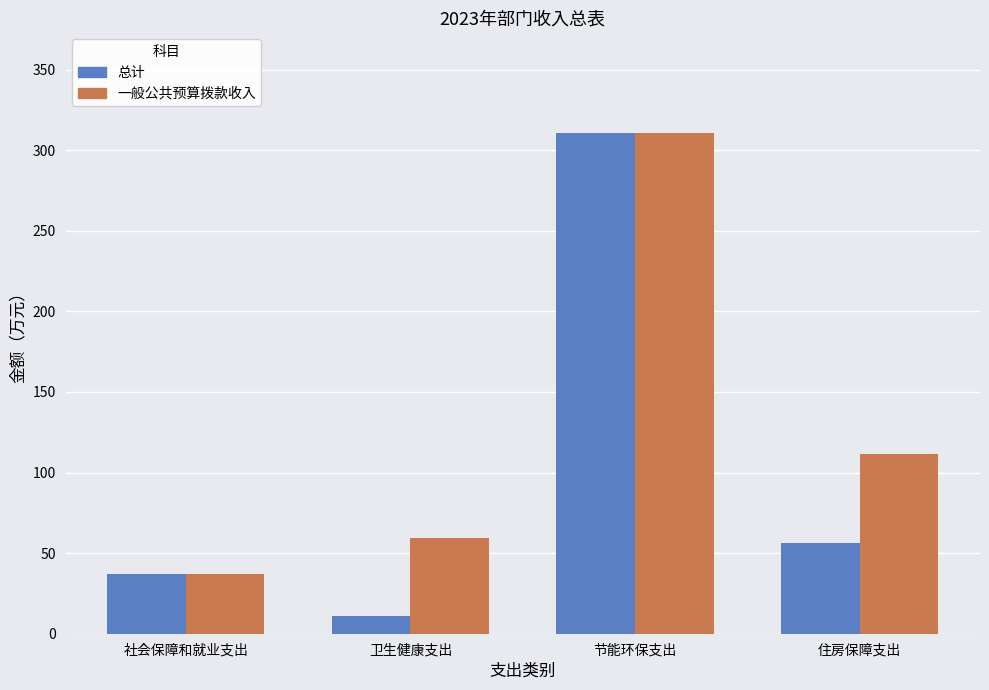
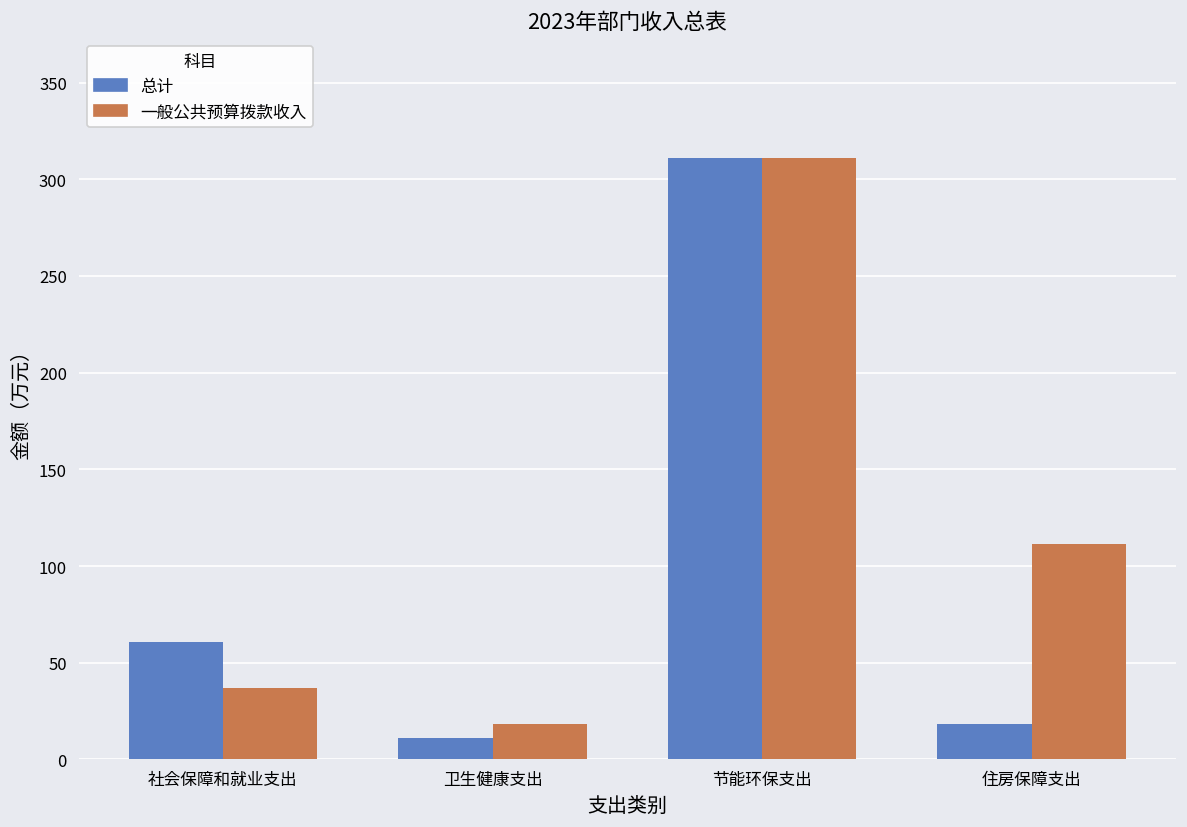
总计, 社会保障和就业支出: 37 -> 61
一般公共预算拨款收入, 卫生健康支出: 60 -> 19
总计, 住房保障支出: 56 -> 19
